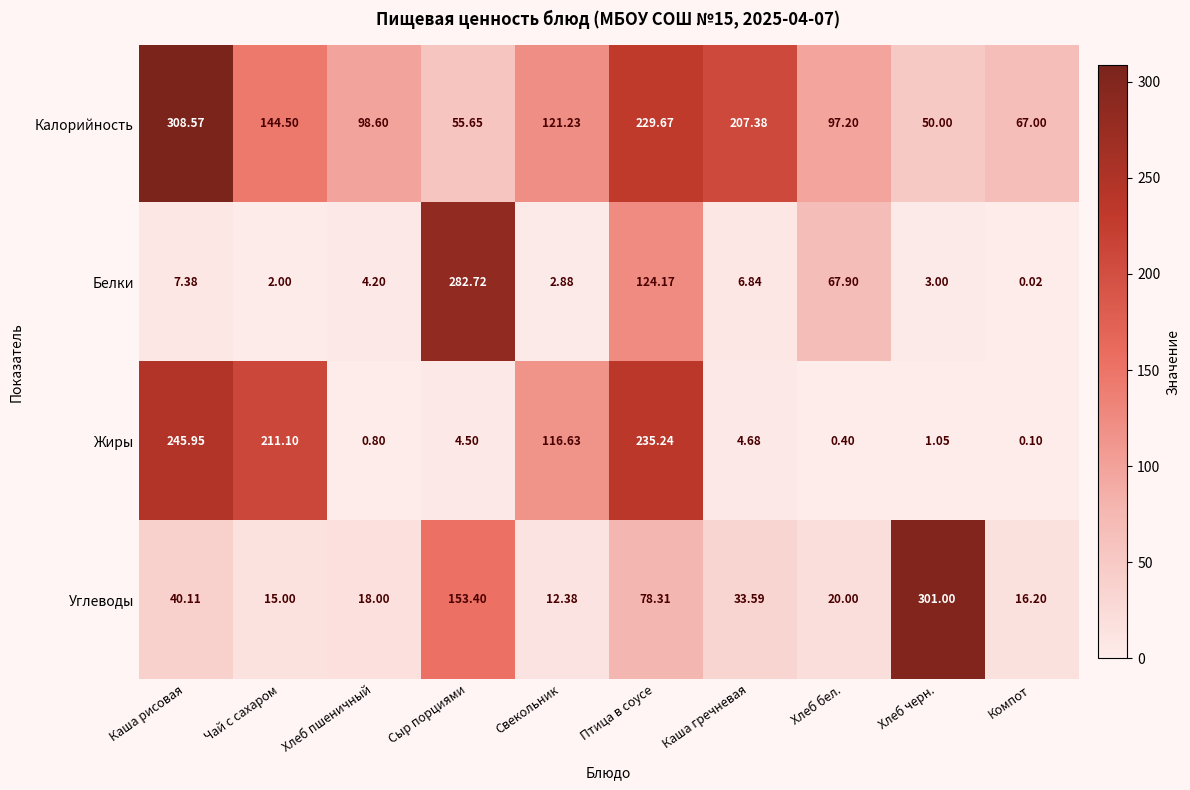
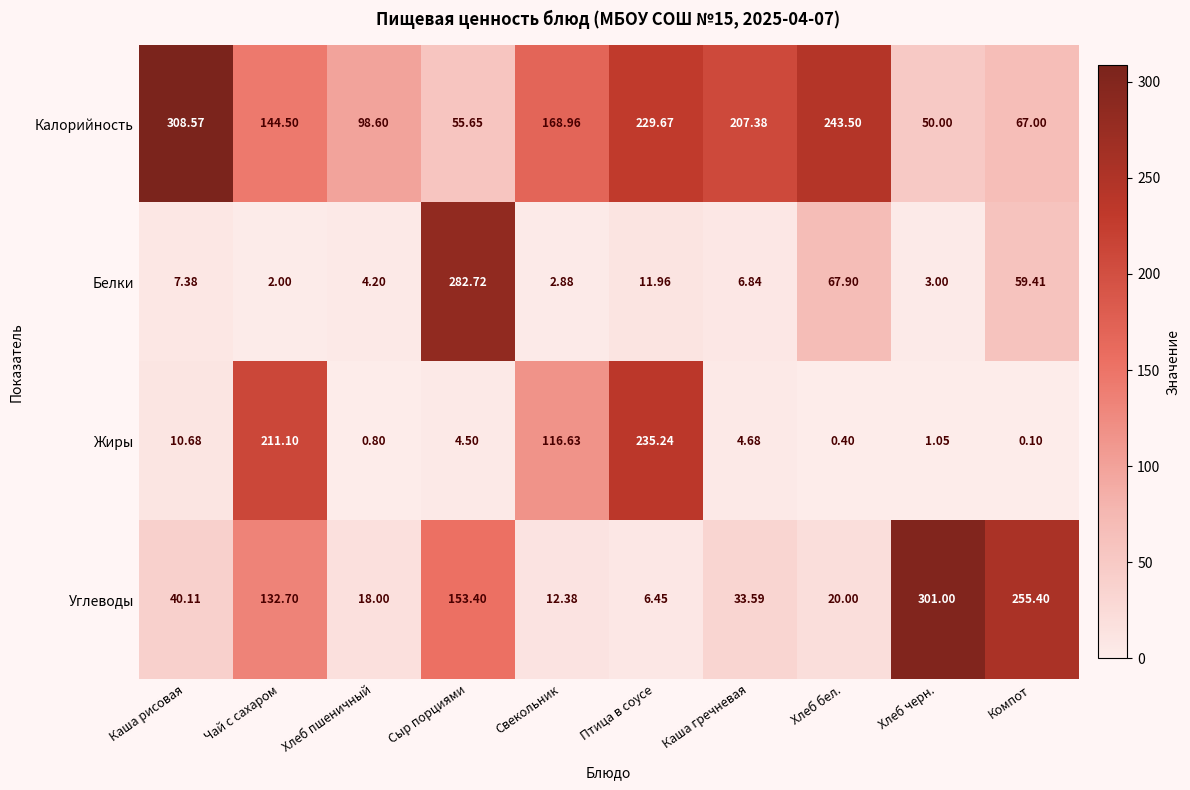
Калорийность, Свекольник: 121.23 -> 168.96
Калорийность, Хлеб бел.: 97.20 -> 243.50
Белки, Птица в соусе: 124.17 -> 11.96
Белки, Компот: 0.02 -> 59.41
Жиры, Каша рисовая: 245.95 -> 10.68
Углеводы, Чай с сахаром: 15.00 -> 132.70
Углеводы, Птица в соусе: 78.31 -> 6.45
Углеводы, Компот: 16.20 -> 255.40
